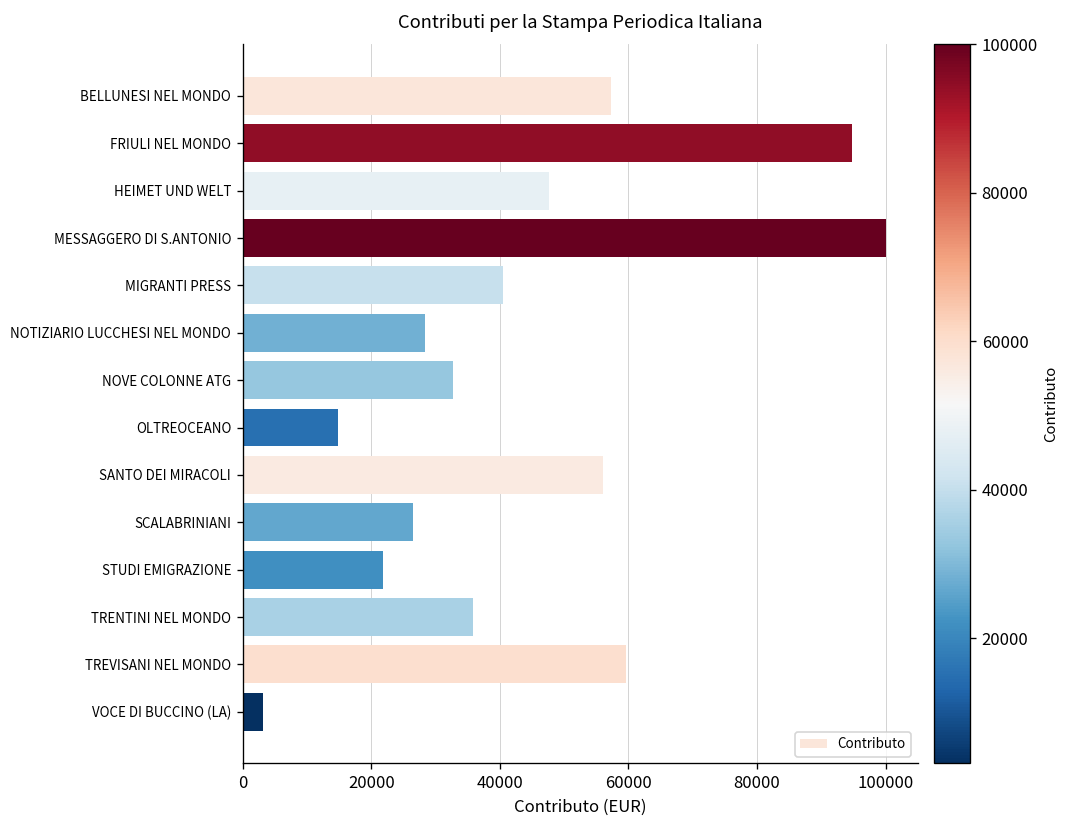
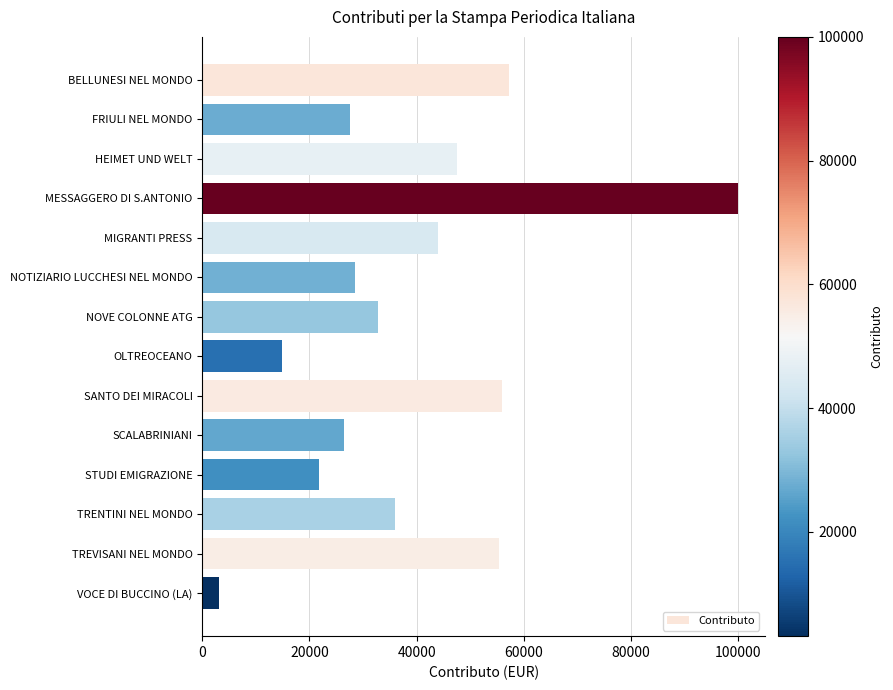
FRIULI NEL MONDO: 95000 -> 28000
MIGRANTI PRESS: 41000 -> 44000
TREVISANI NEL MONDO: 60000 -> 55000
